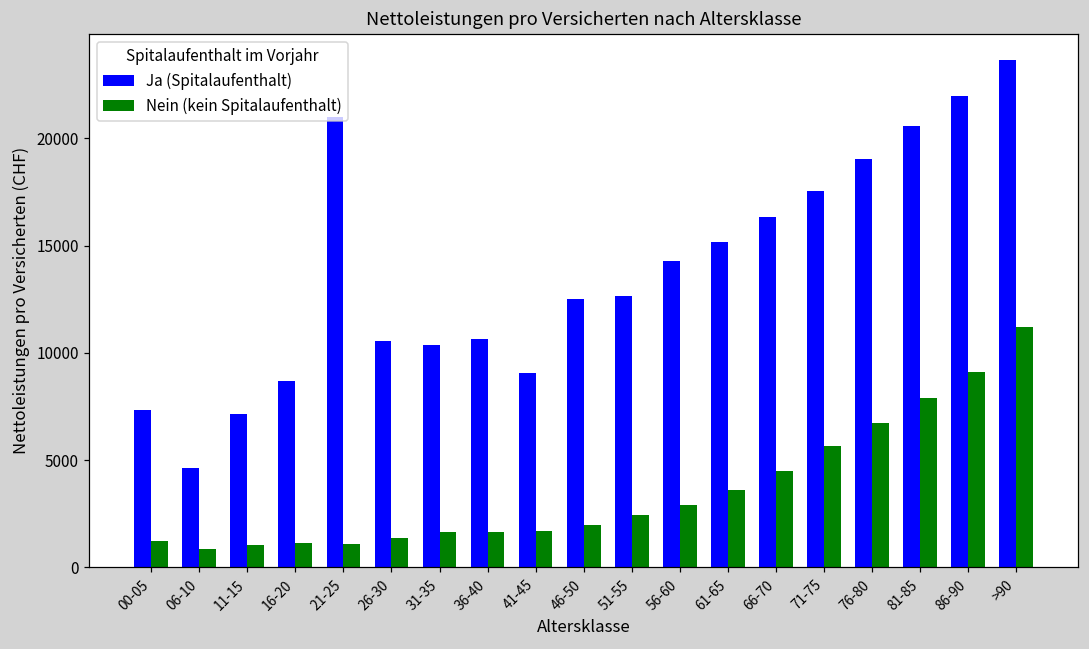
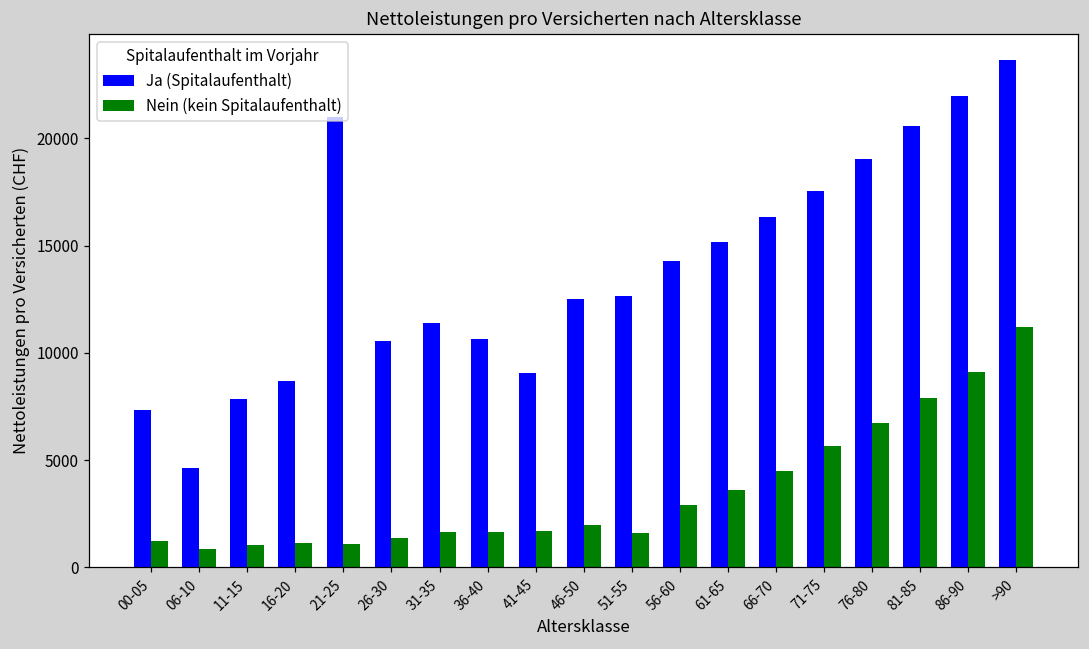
Ja (Spitalaufenthalt), 11-15: 7200 -> 7900
Ja (Spitalaufenthalt), 31-35: 10400 -> 11400
Nein (kein Spitalaufenthalt), 51-55: 2400 -> 1600
